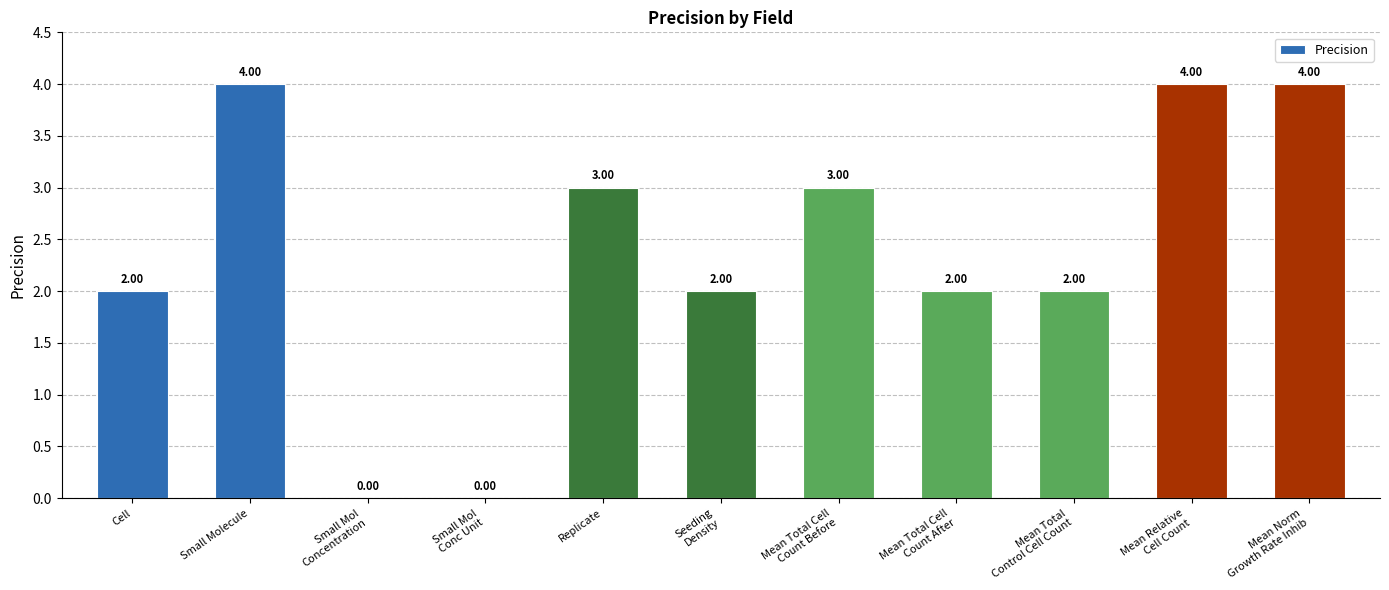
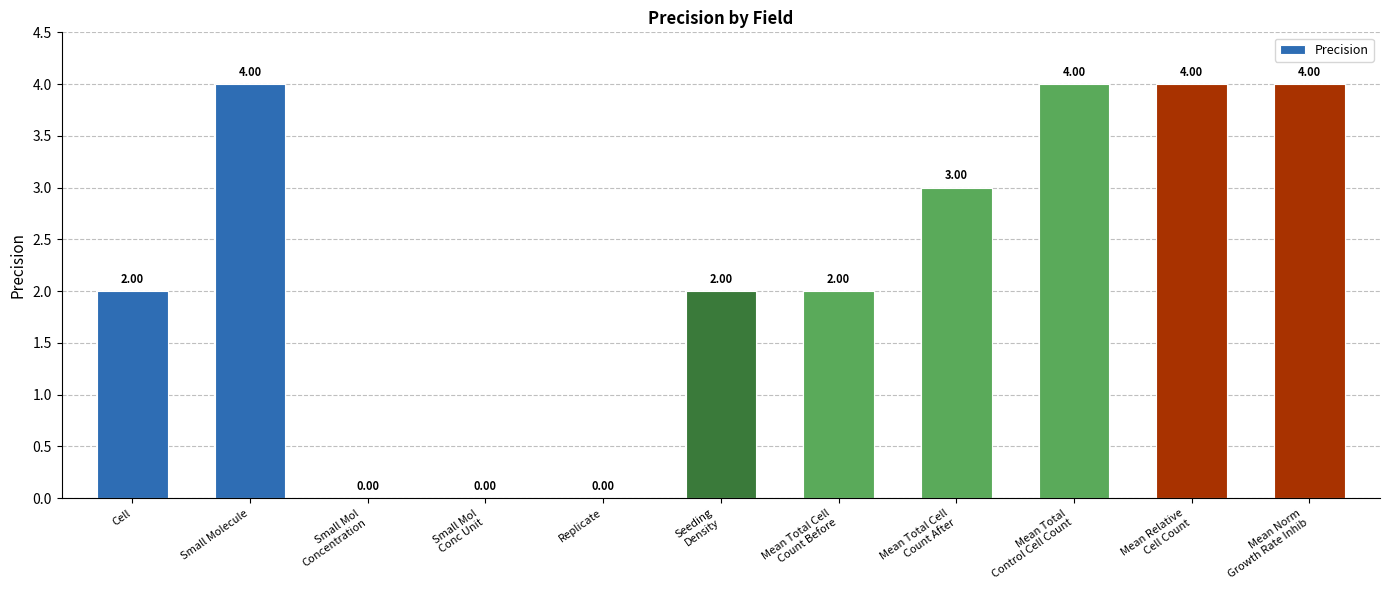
Replicate: 3.00 -> 0.00
Mean Total Cell Count Before: 3.00 -> 2.00
Mean Total Cell Count After: 2.00 -> 3.00
Mean Total Control Cell Count: 2.00 -> 4.00
